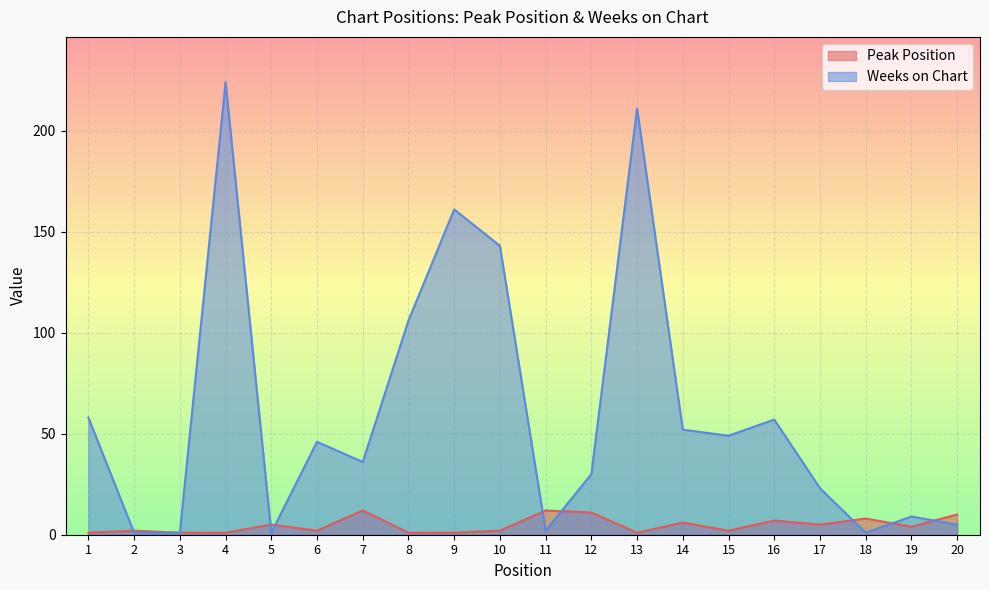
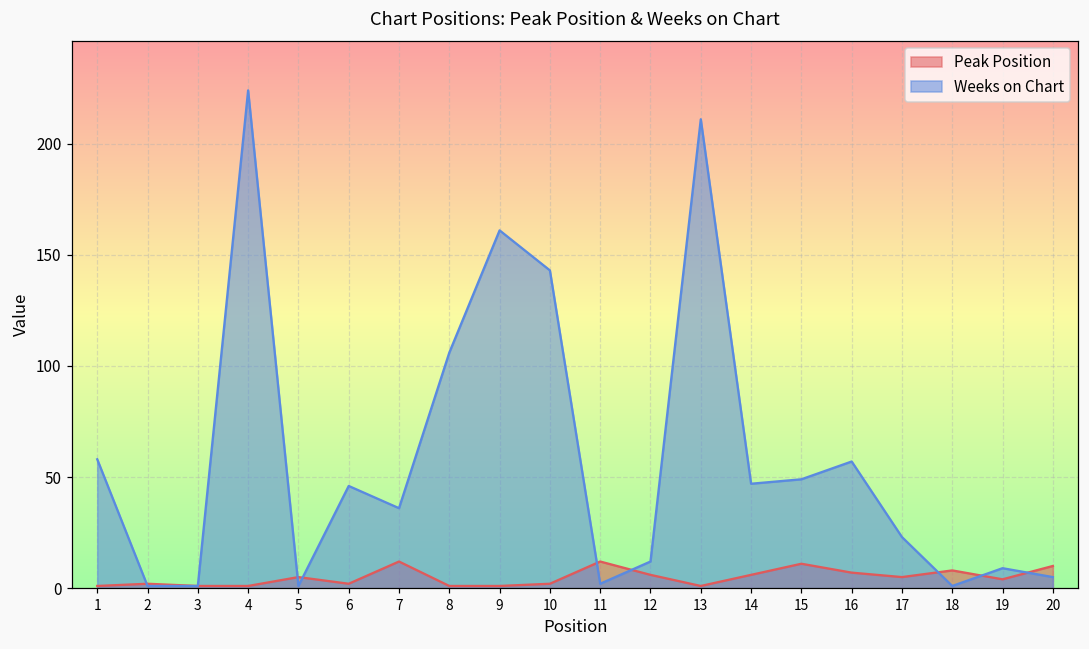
Peak Position, 12: 11 -> 6
Weeks on Chart, 12: 30 -> 12
Weeks on Chart, 14: 52 -> 47
Peak Position, 15: 2 -> 11
